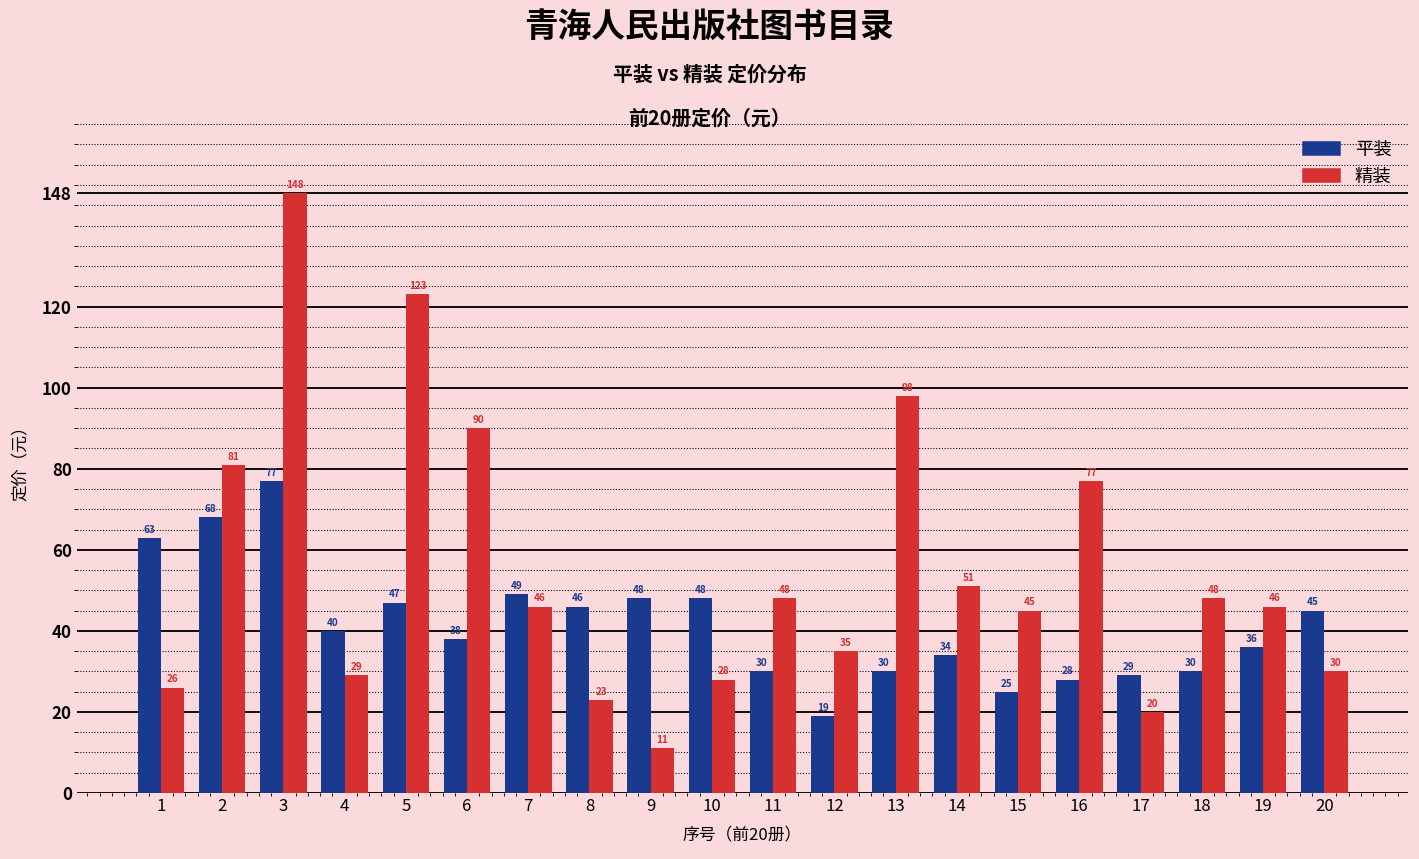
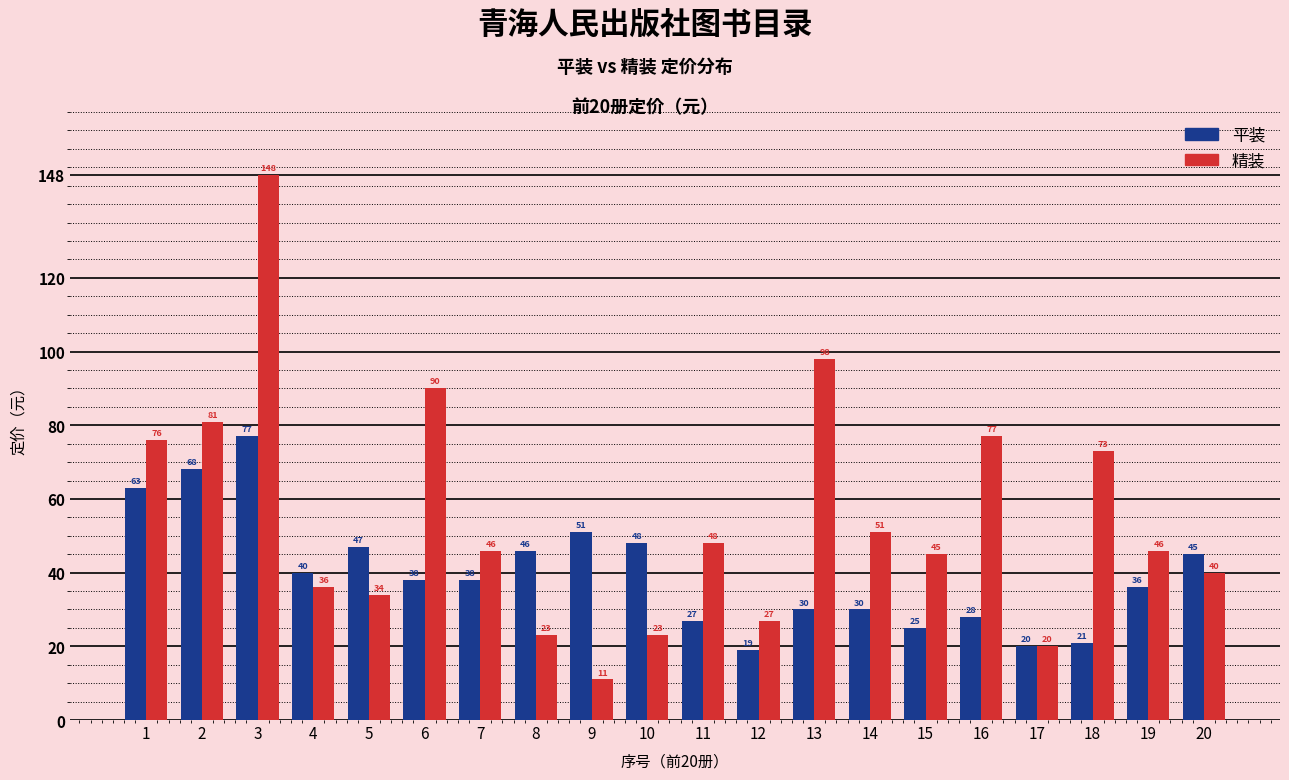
精装, 1: 26 -> 76
精装, 4: 29 -> 36
精装, 5: 123 -> 34
平装, 7: 49 -> 38
平装, 9: 48 -> 51
精装, 10: 28 -> 23
平装, 11: 30 -> 27
精装, 12: 35 -> 27
平装, 14: 34 -> 30
平装, 17: 29 -> 20
平装, 18: 30 -> 21
精装, 18: 48 -> 73
精装, 20: 30 -> 40
